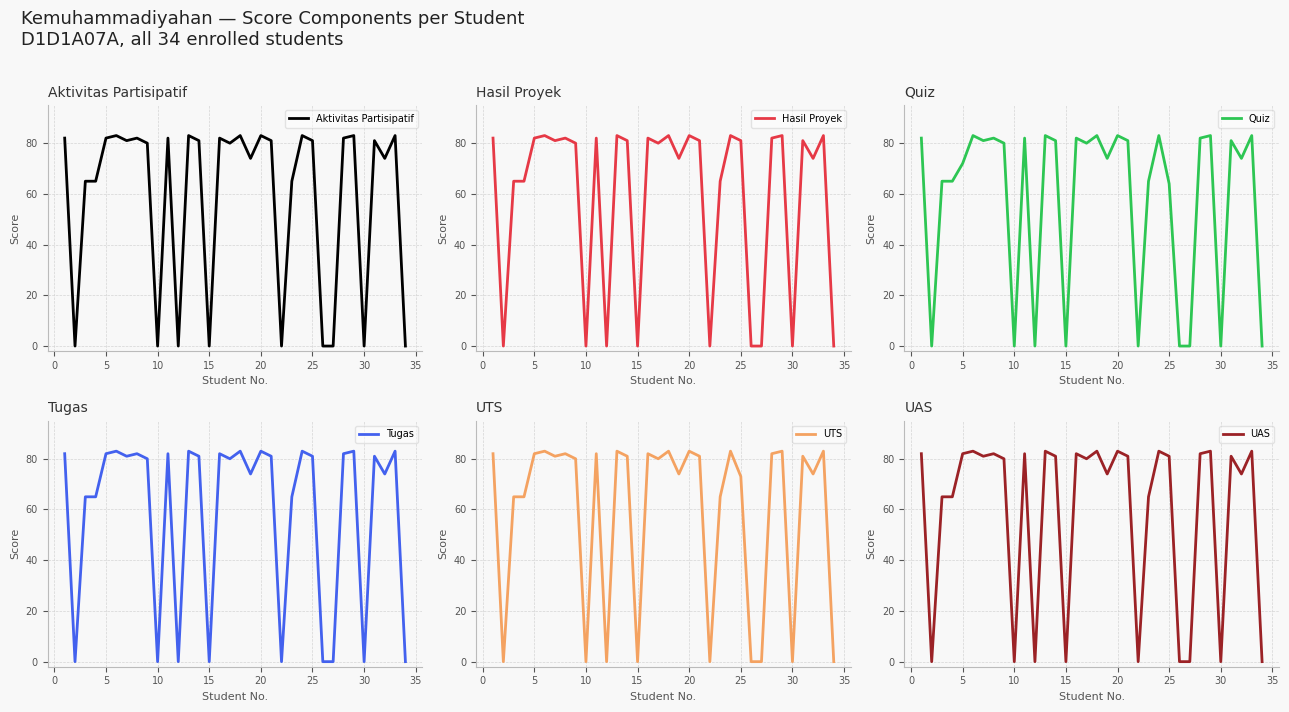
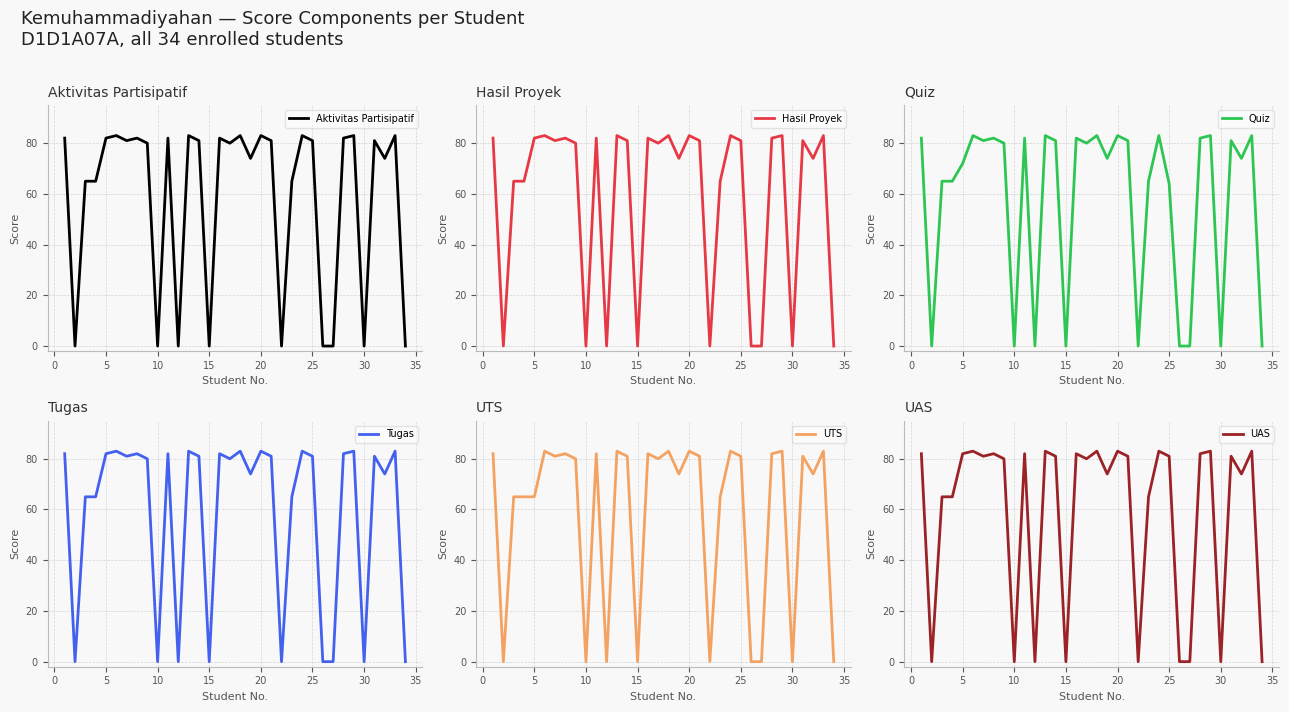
UTS, 5: 82 -> 65
UTS, 25: 73 -> 81
